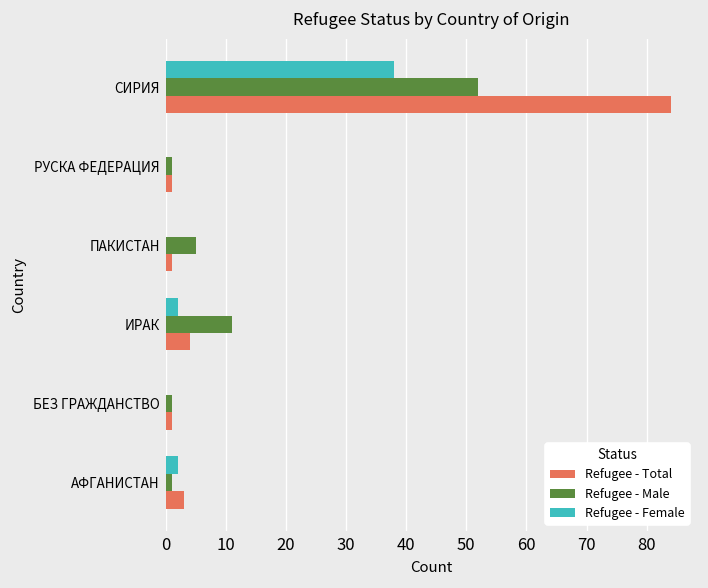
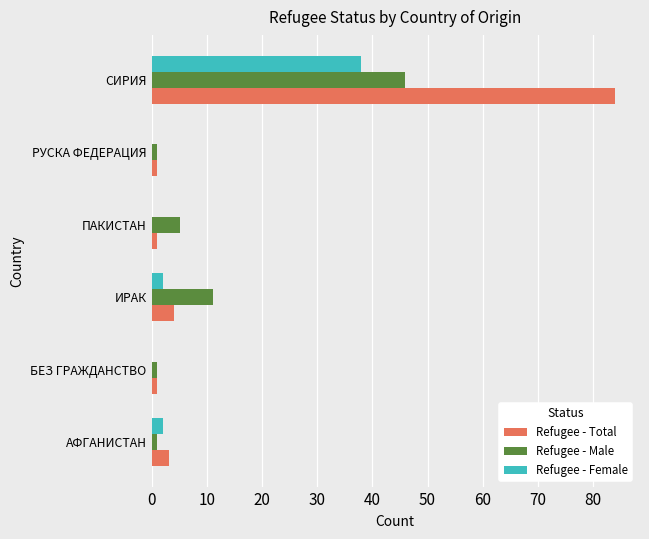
Refugee - Male, СИРИЯ: 52 -> 46
